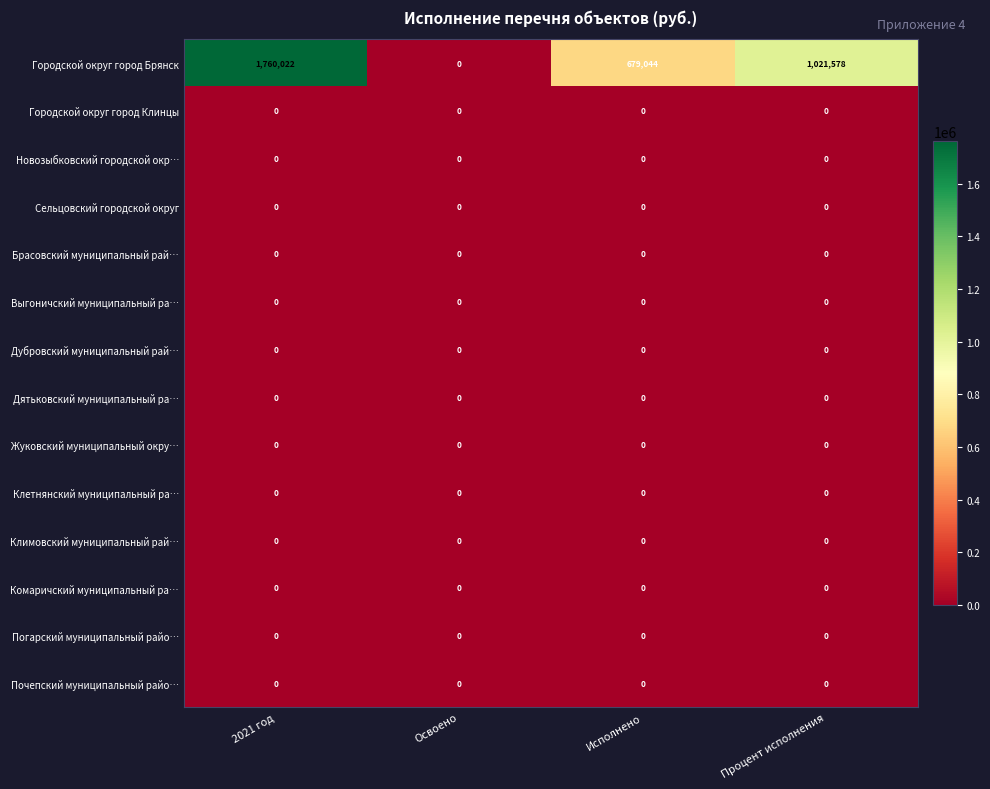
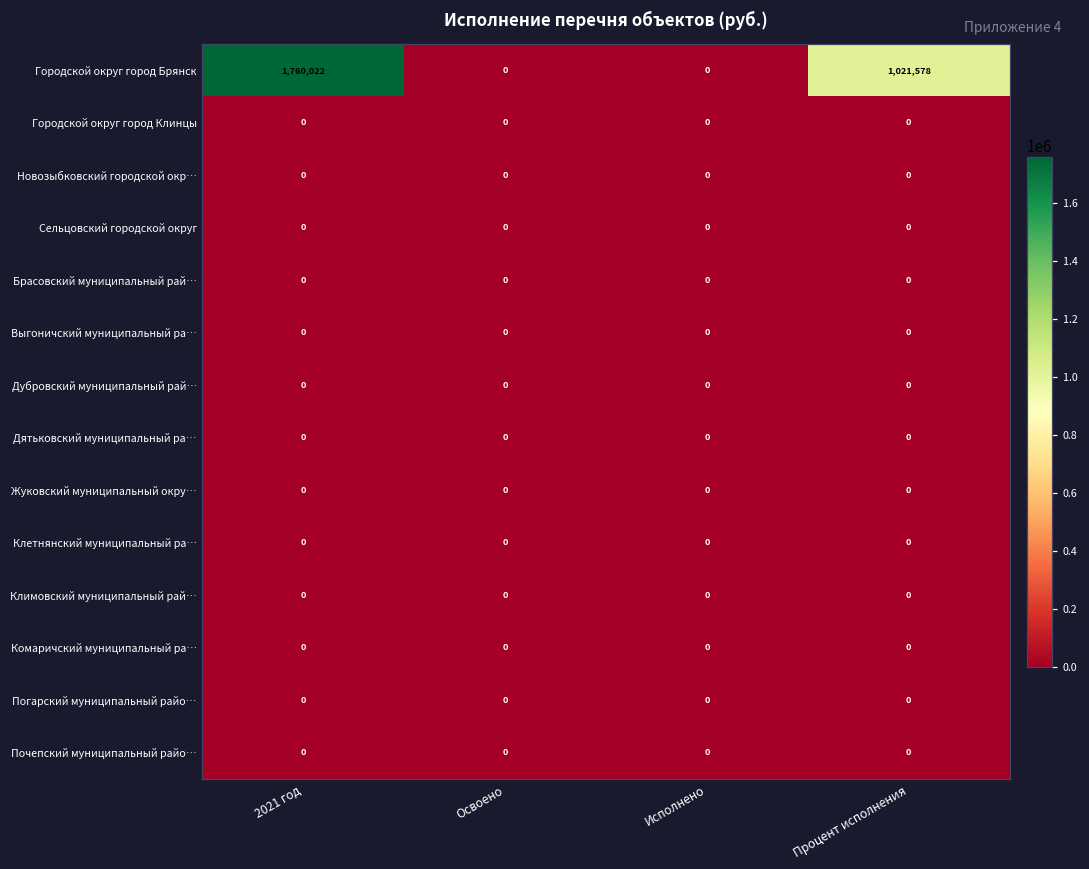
Городской округ город Брянск, Исполнено: 679,044 -> 0
